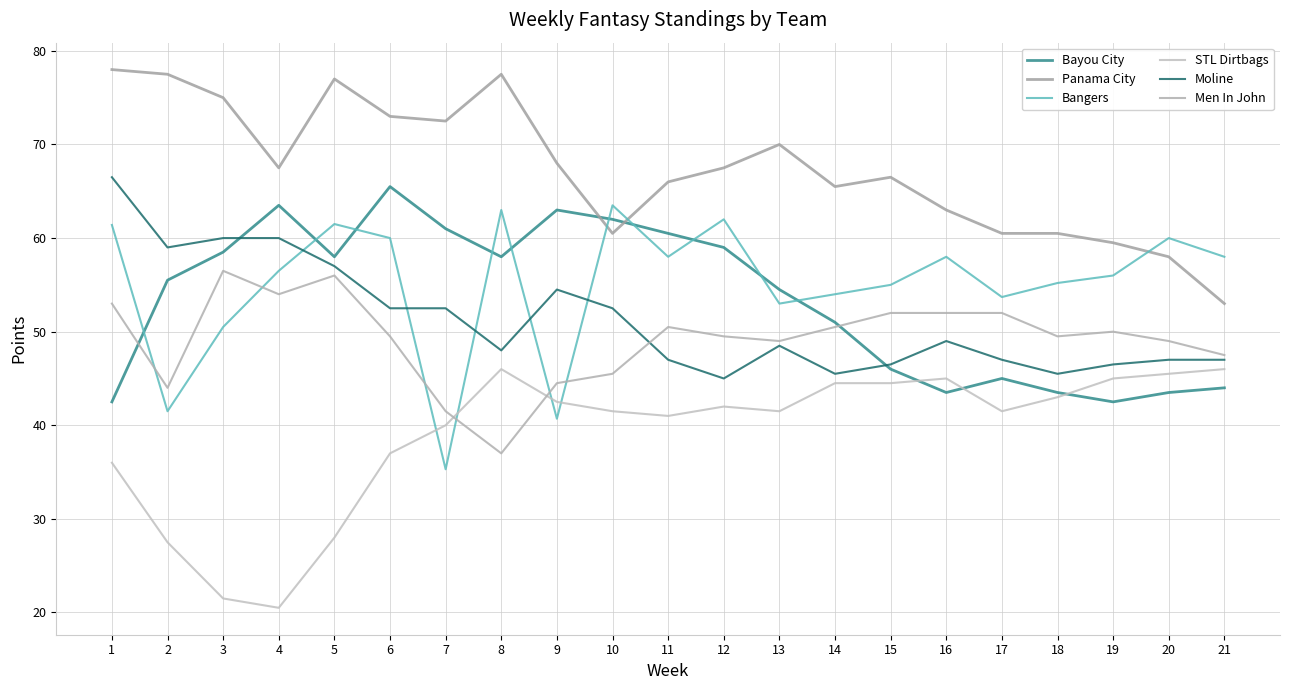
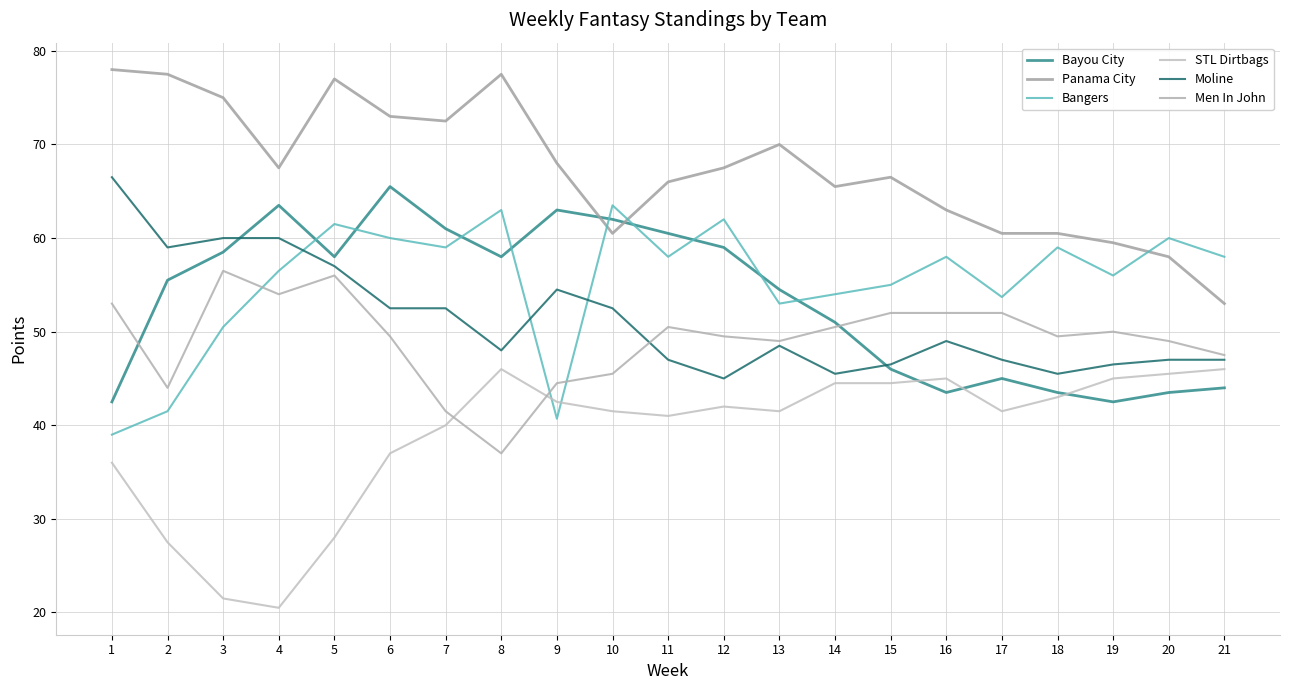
Bangers, 1: 61 -> 39
Bangers, 7: 35 -> 59
Bangers, 18: 55 -> 59
